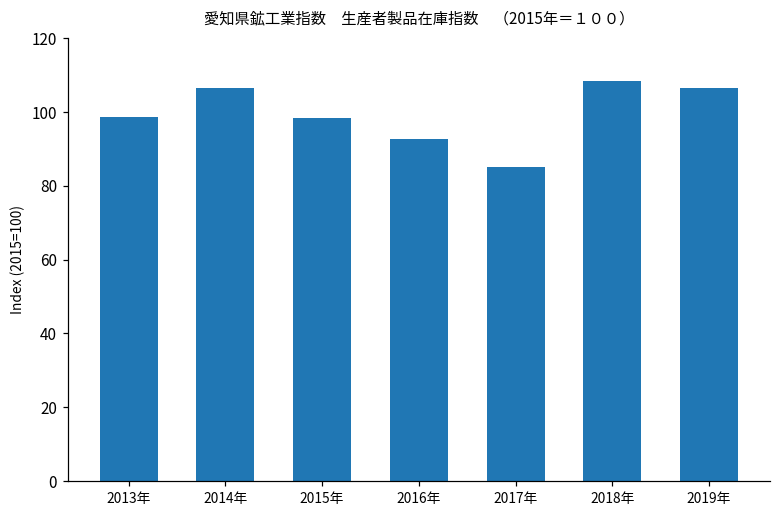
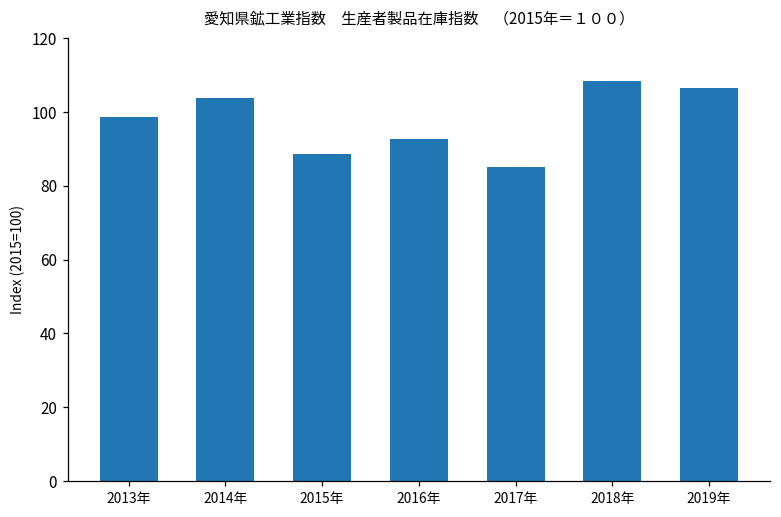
2014年: 107 -> 104
2015年: 99 -> 89
